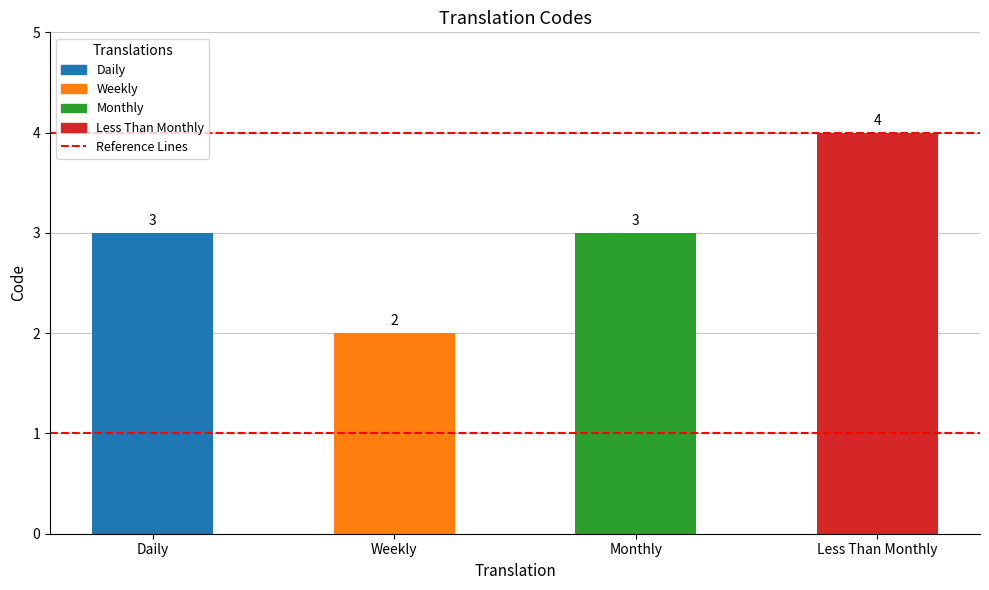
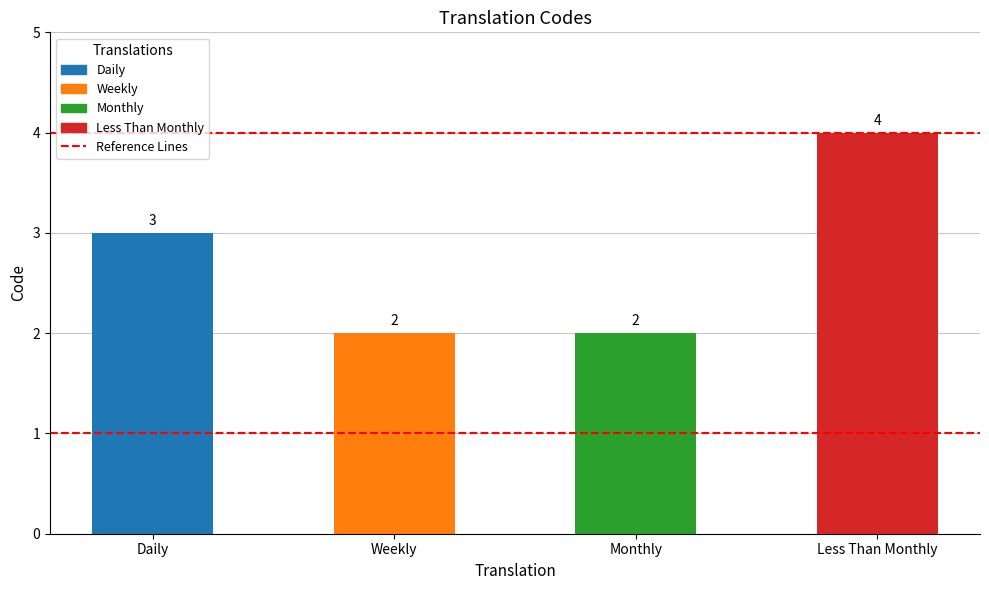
Monthly: 3 -> 2
